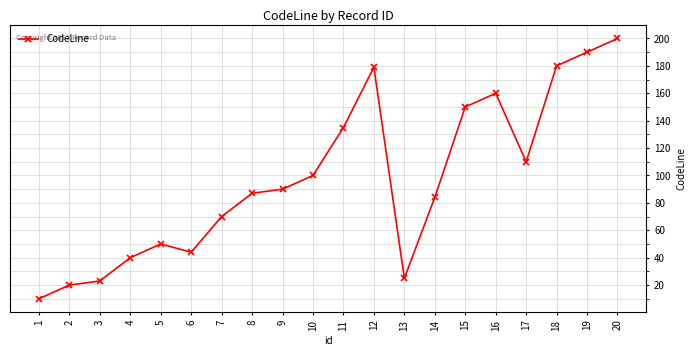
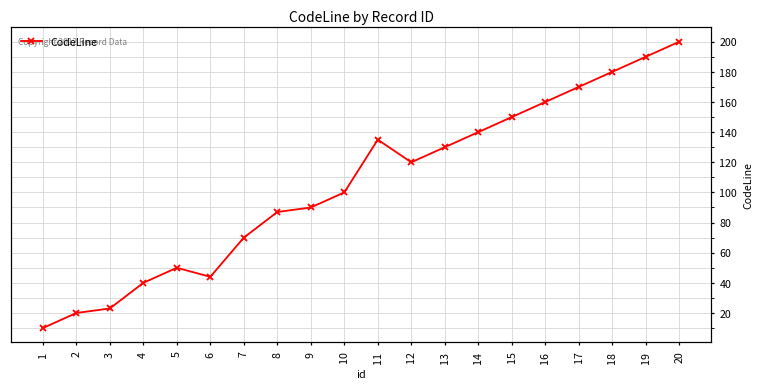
12: 179 -> 120
13: 25 -> 130
14: 84 -> 140
17: 110 -> 170
